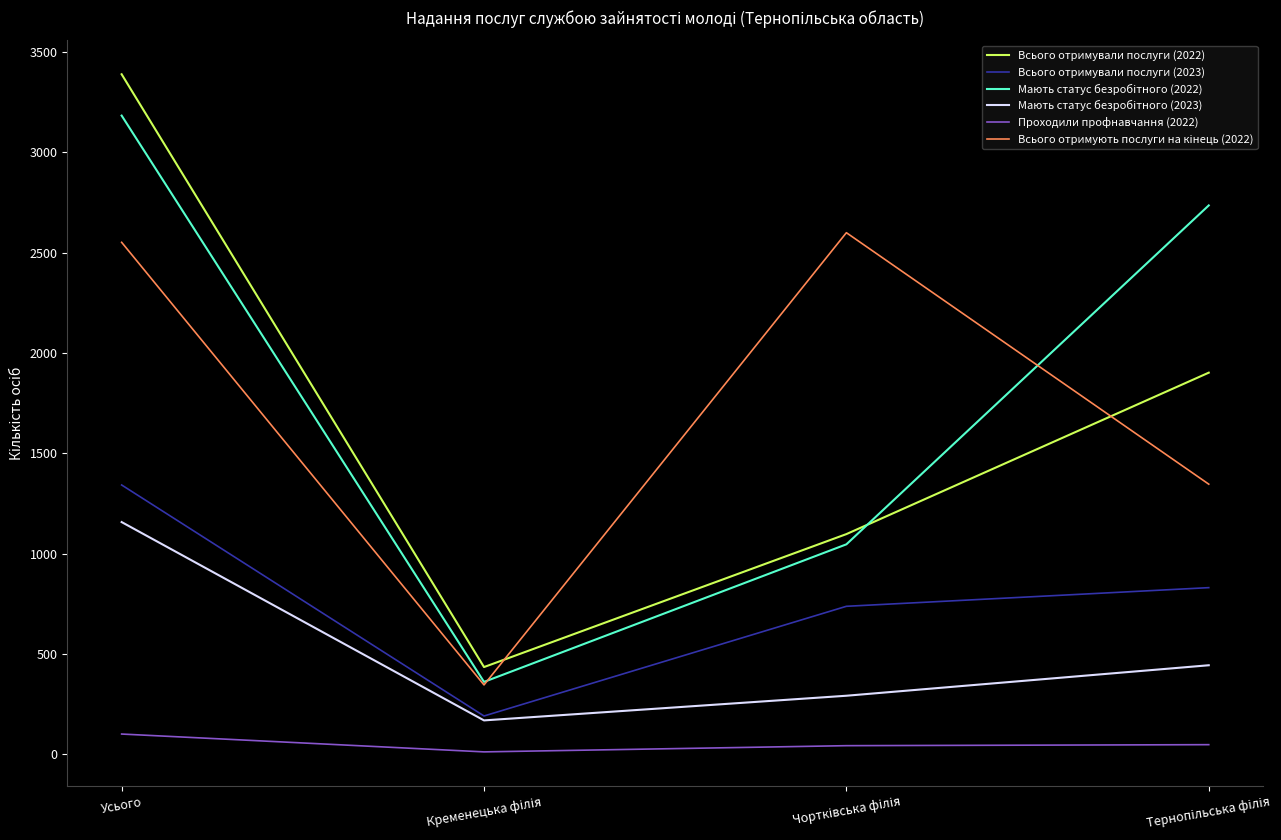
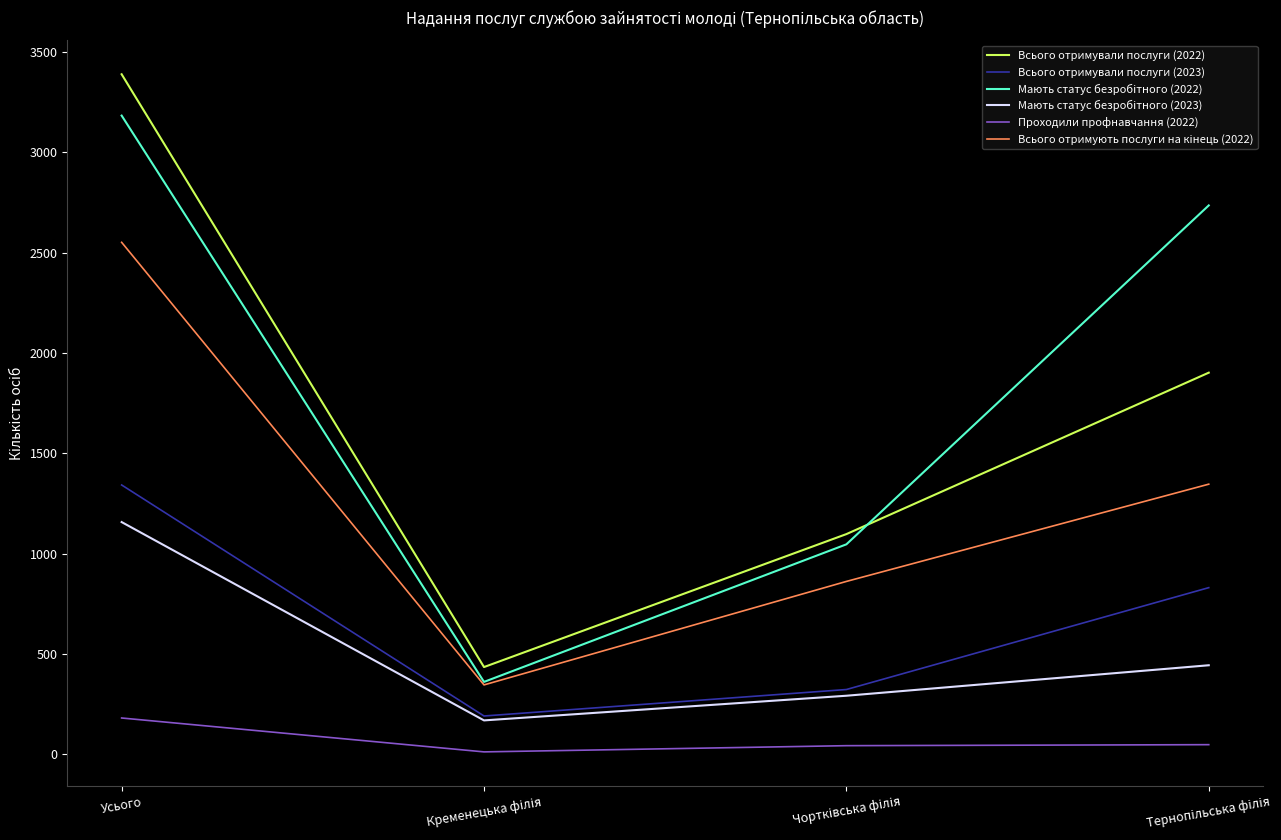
Проходили профнавчання (2022), Усього: 100 -> 180
Всього отримували послуги (2023), Чортківська філія: 740 -> 320
Всього отримують послуги на кінець (2022), Чортківська філія: 2600 -> 860
